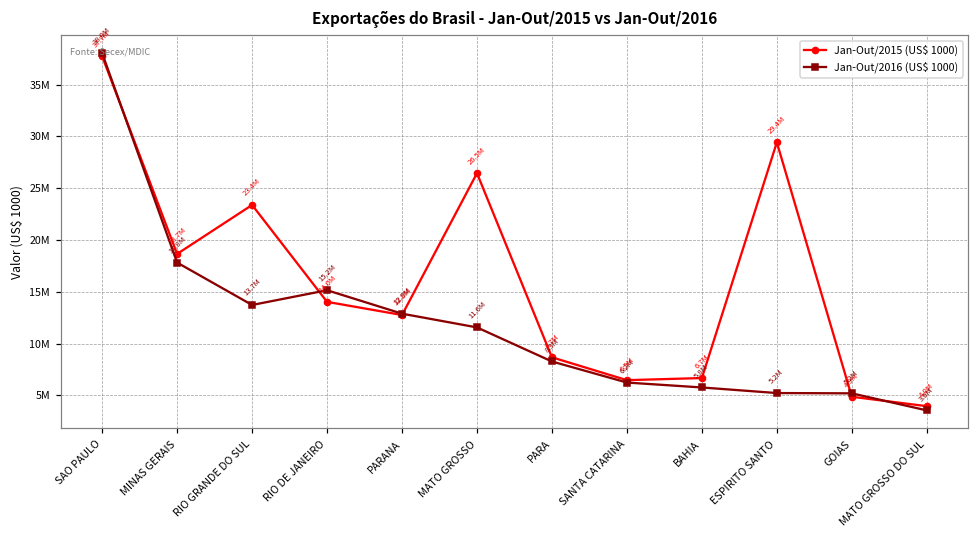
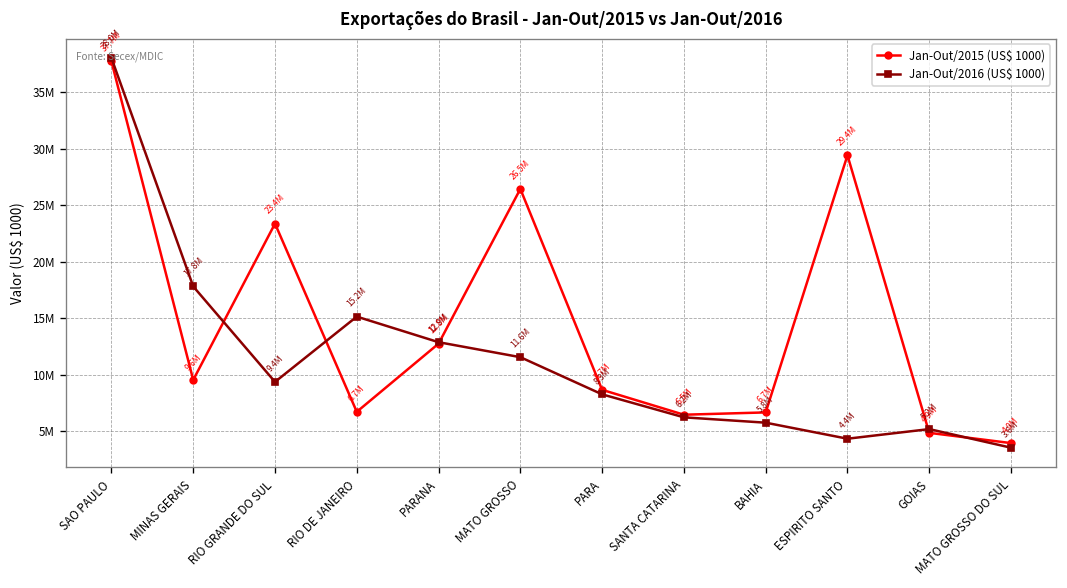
Jan-Out/2015 (US$ 1000), MINAS GERAIS: 18.7M -> 9.6M
Jan-Out/2016 (US$ 1000), RIO GRANDE DO SUL: 13.7M -> 9.4M
Jan-Out/2015 (US$ 1000), RIO DE JANEIRO: 14.0M -> 6.7M
Jan-Out/2016 (US$ 1000), ESPIRITO SANTO: 5.2M -> 4.4M
